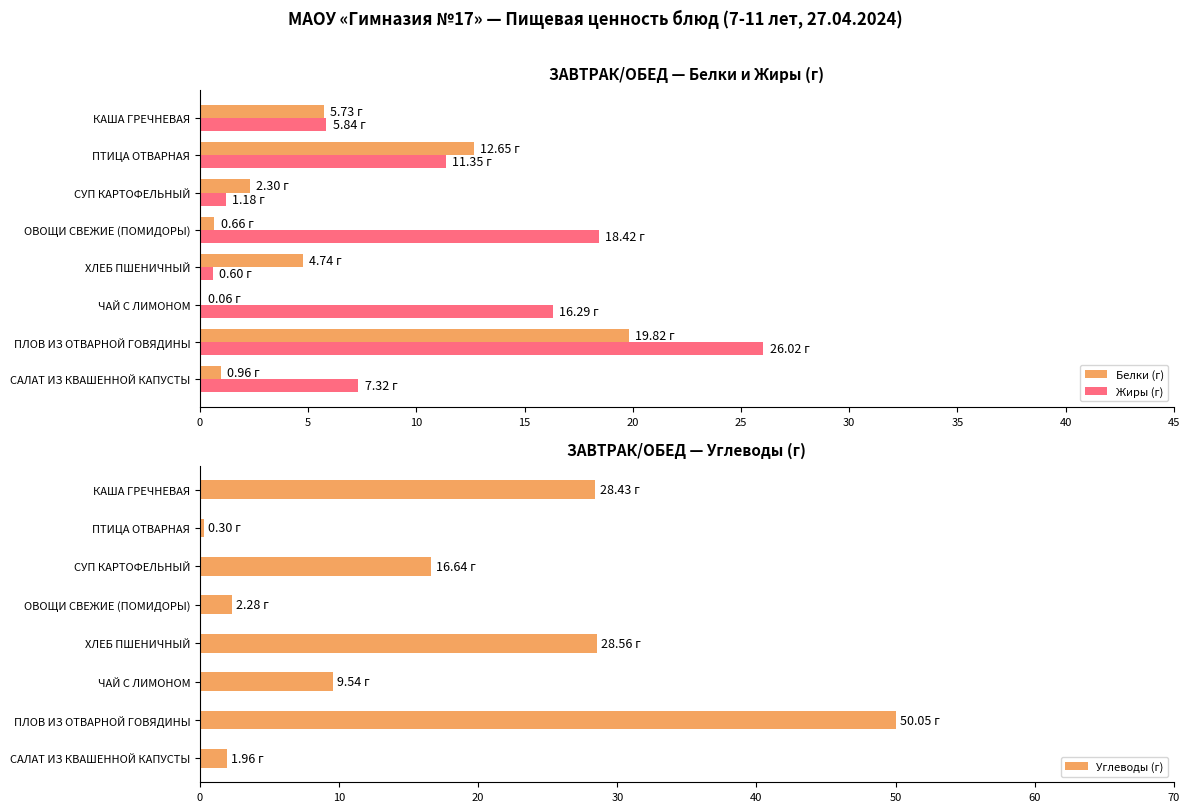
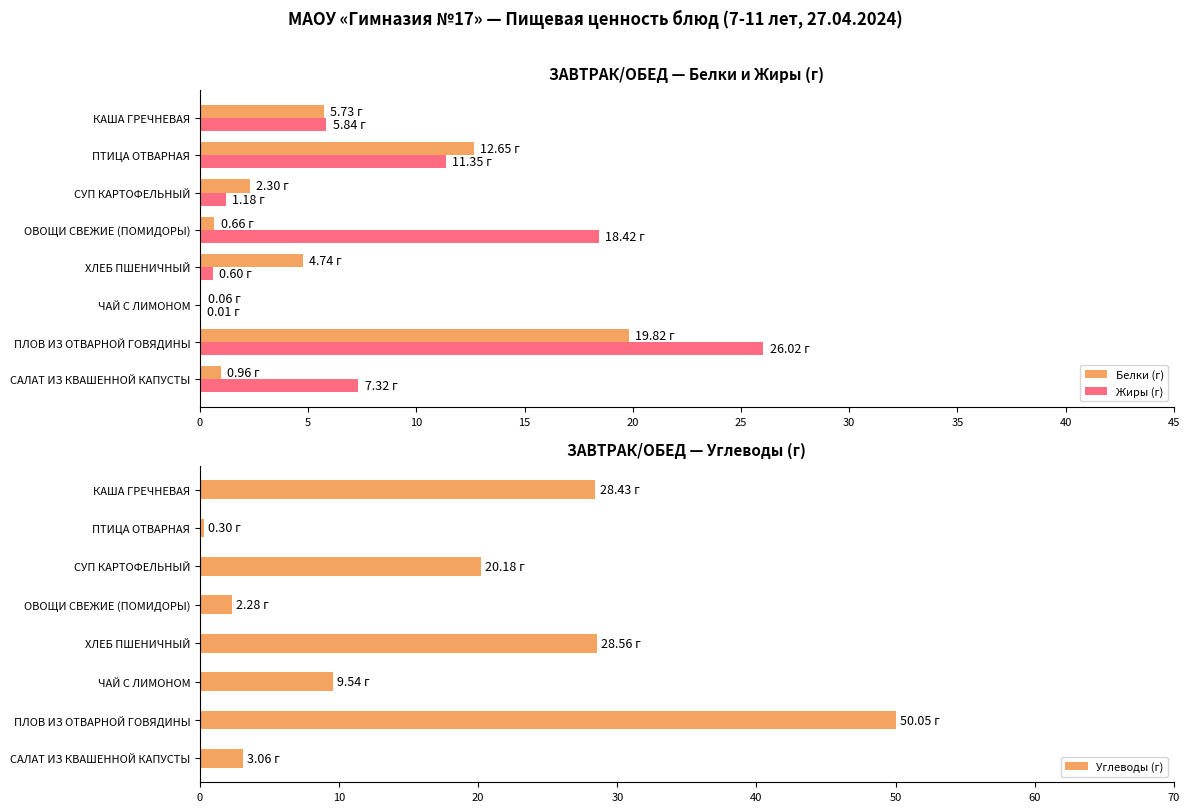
ЗАВТРАК/ОБЕД — Белки и Жиры (г), Жиры (г), ЧАЙ С ЛИМОНОМ: 16.29 -> 0.01
ЗАВТРАК/ОБЕД — Углеводы (г), СУП КАРТОФЕЛЬНЫЙ: 16.64 -> 20.18
ЗАВТРАК/ОБЕД — Углеводы (г), САЛАТ ИЗ КВАШЕННОЙ КАПУСТЫ: 1.96 -> 3.06
